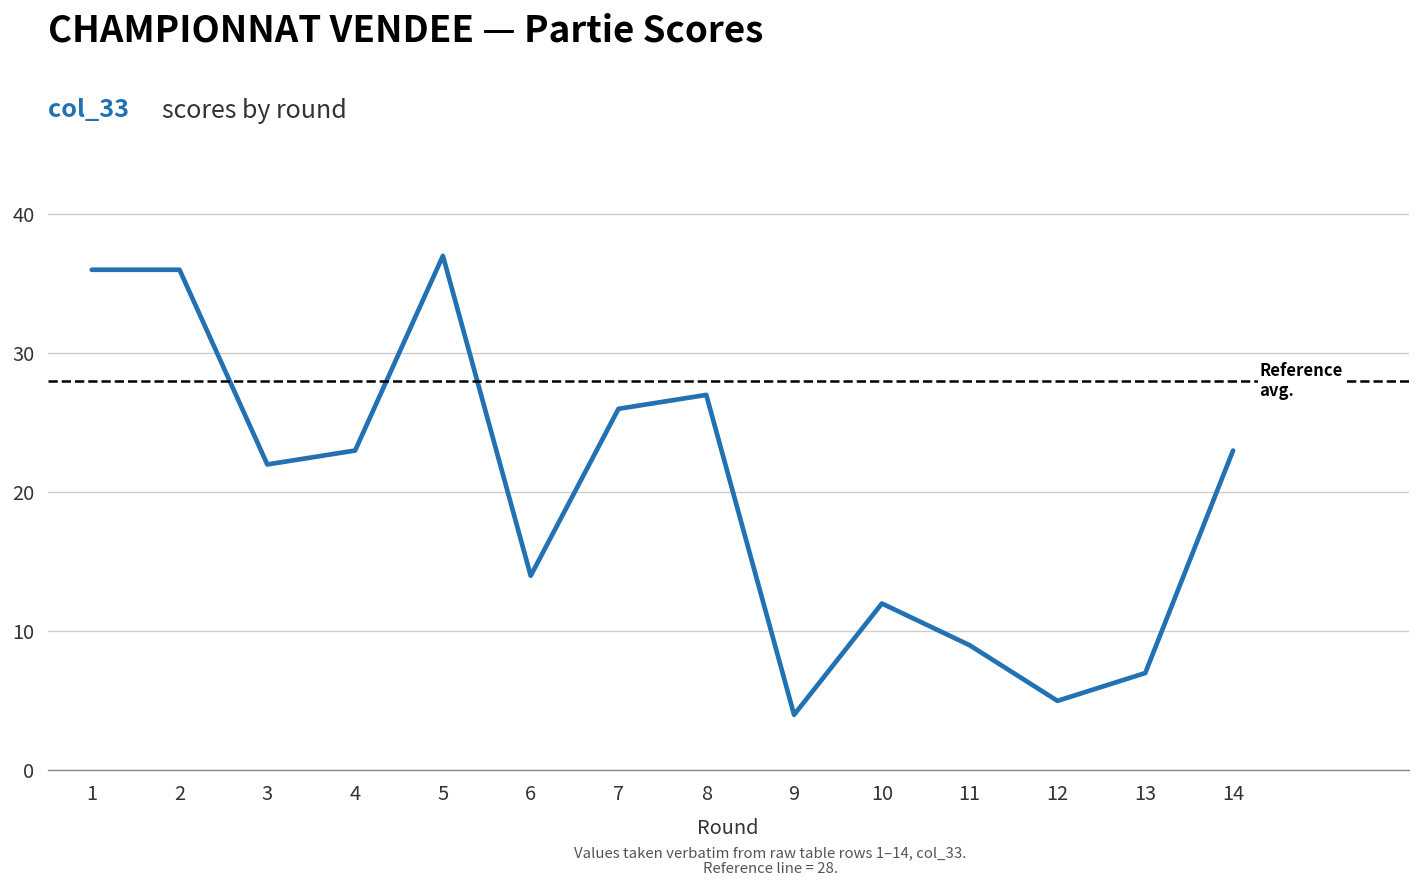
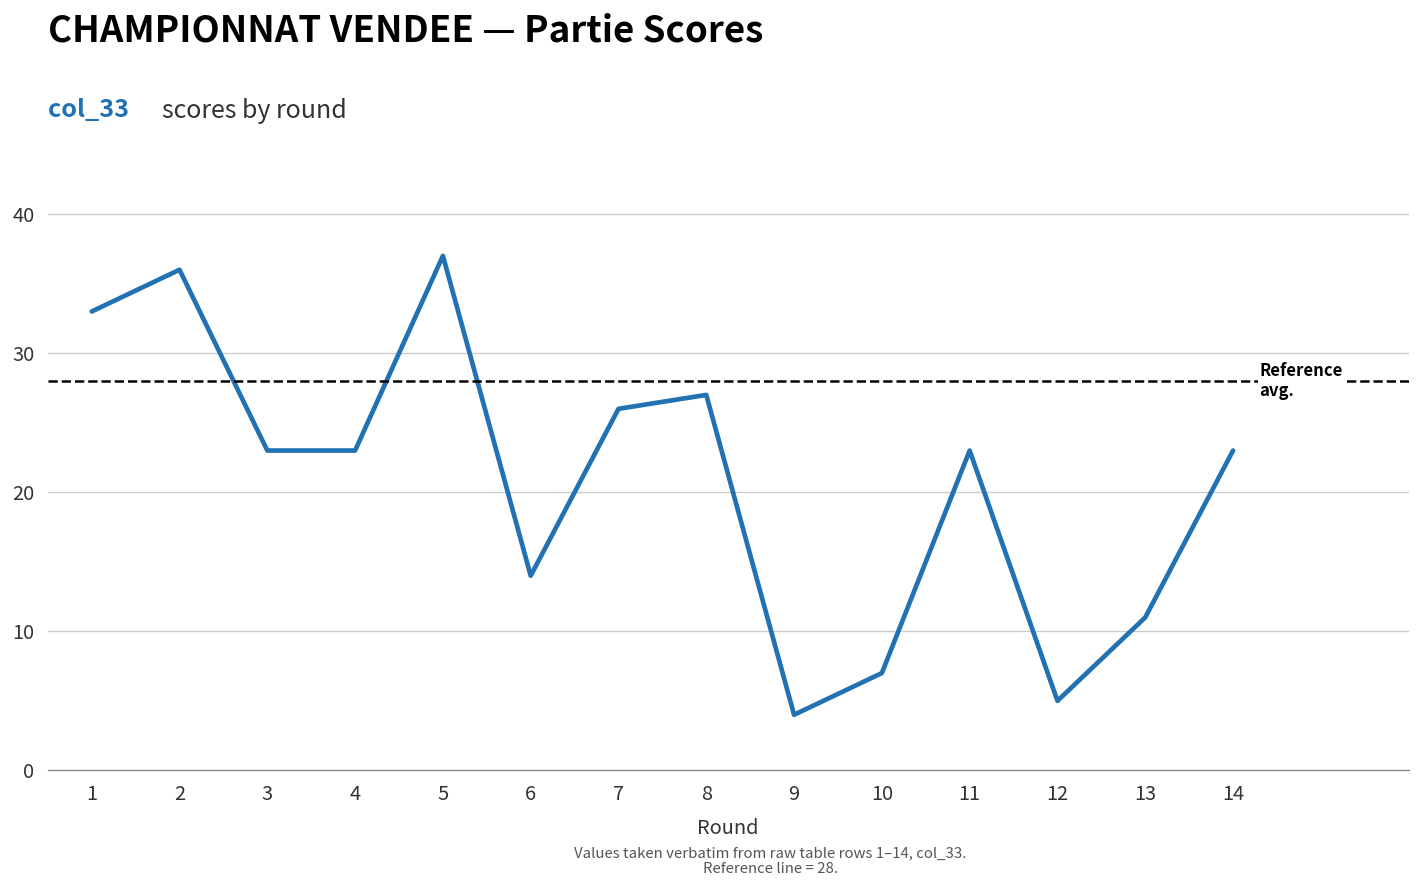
1: 36 -> 33
3: 22 -> 23
10: 12 -> 7
11: 9 -> 23
13: 7 -> 11
